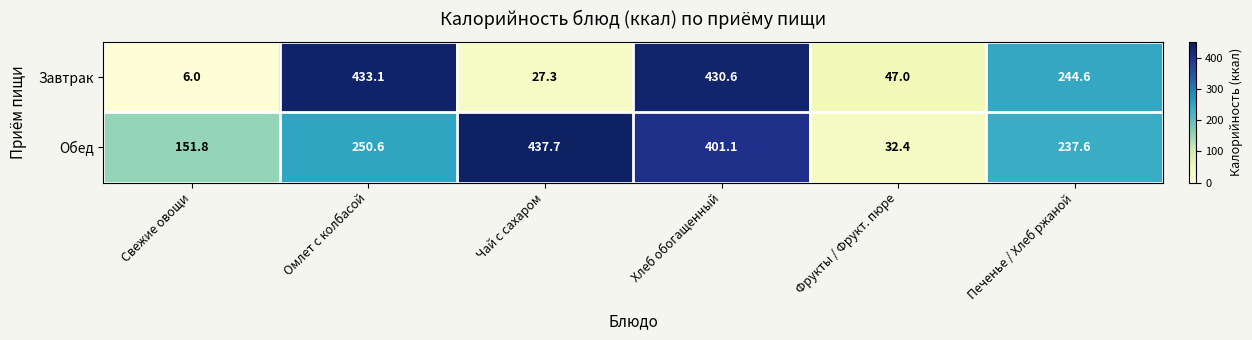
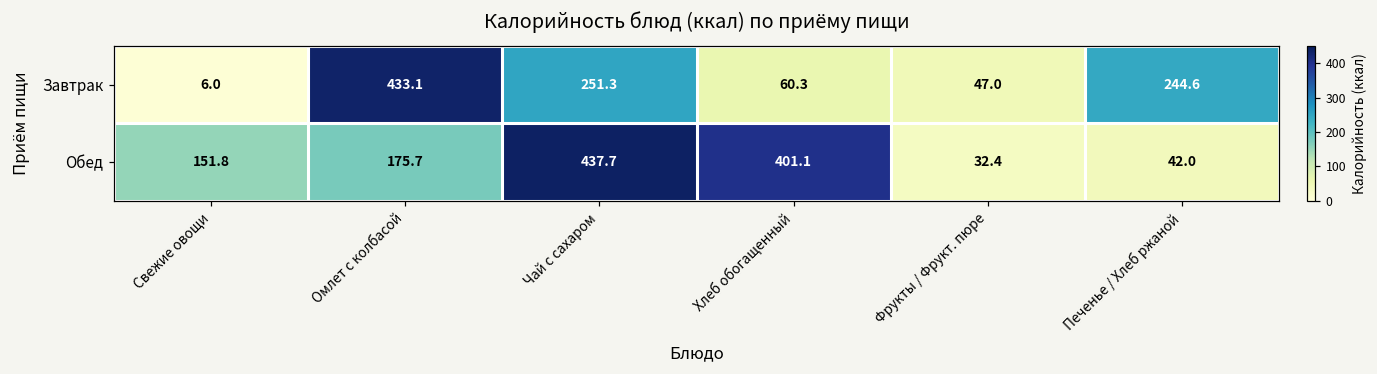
Завтрак, Чай с сахаром: 27.3 -> 251.3
Завтрак, Хлеб обогащенный: 430.6 -> 60.3
Обед, Омлет с колбасой: 250.6 -> 175.7
Обед, Печенье / Хлеб ржаной: 237.6 -> 42.0
